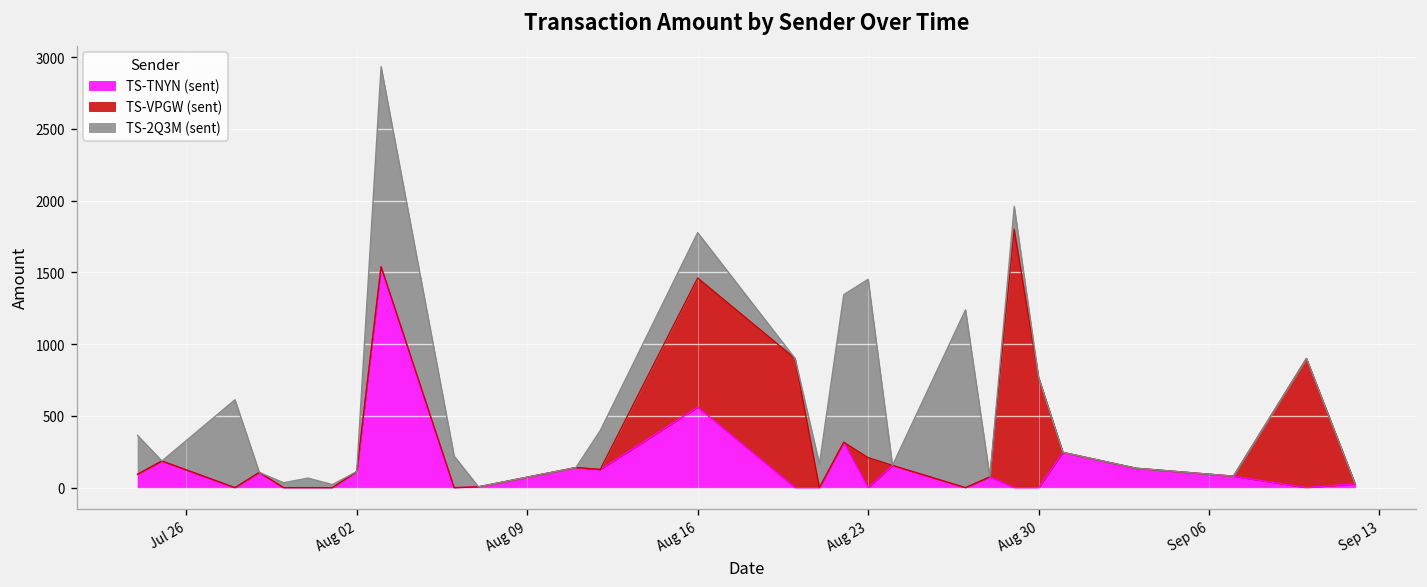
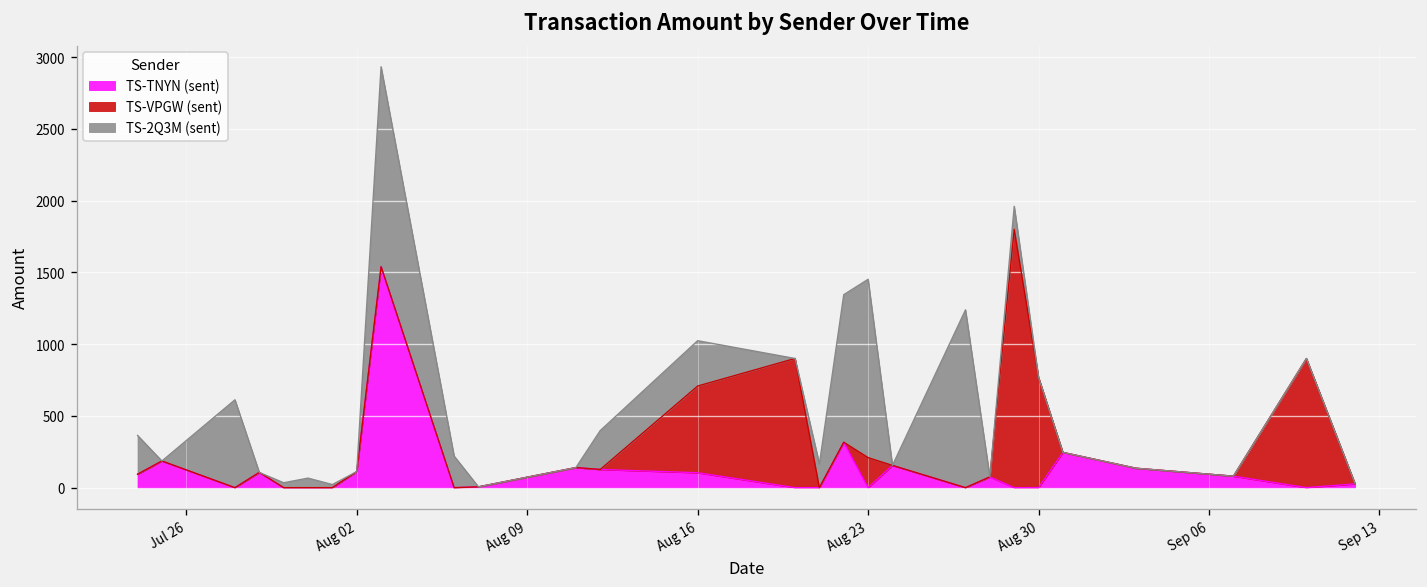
TS-TNYN (sent), Aug 16: 560 -> 100
TS-VPGW (sent), Aug 16: 900 -> 600
